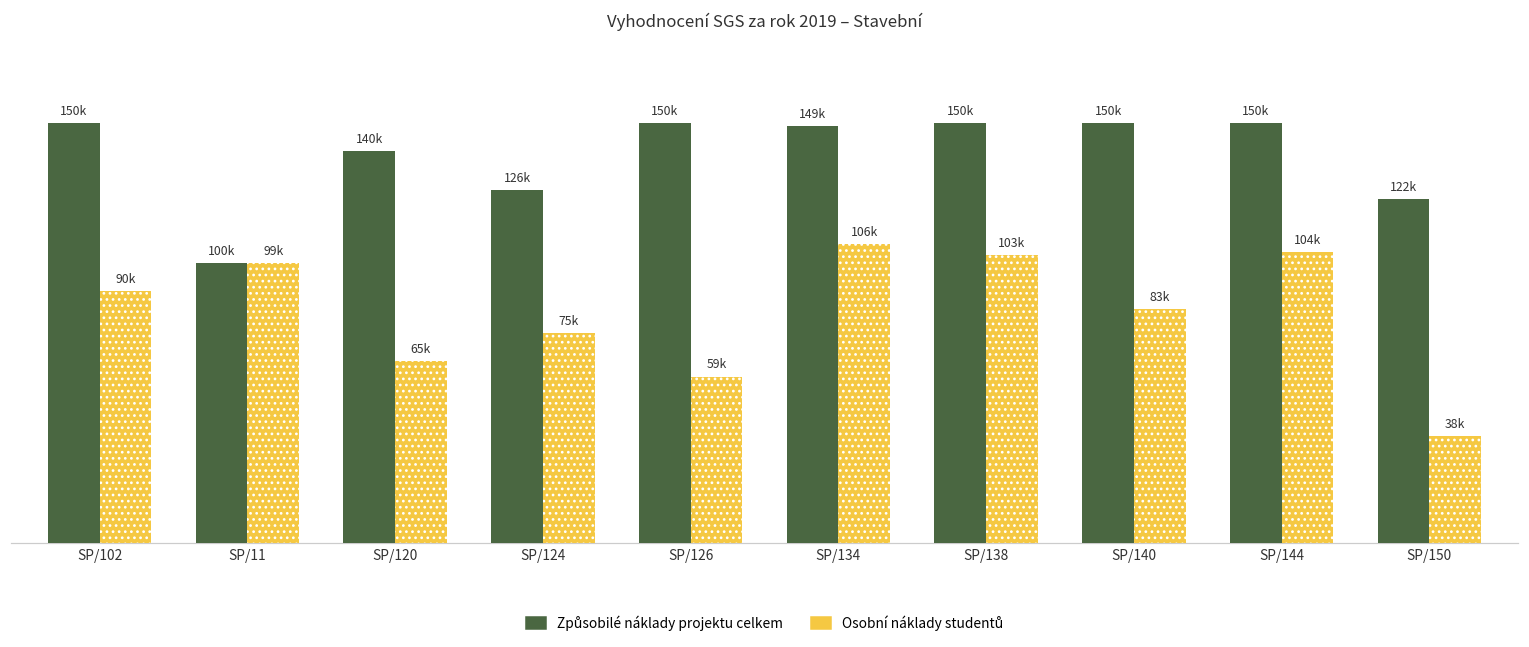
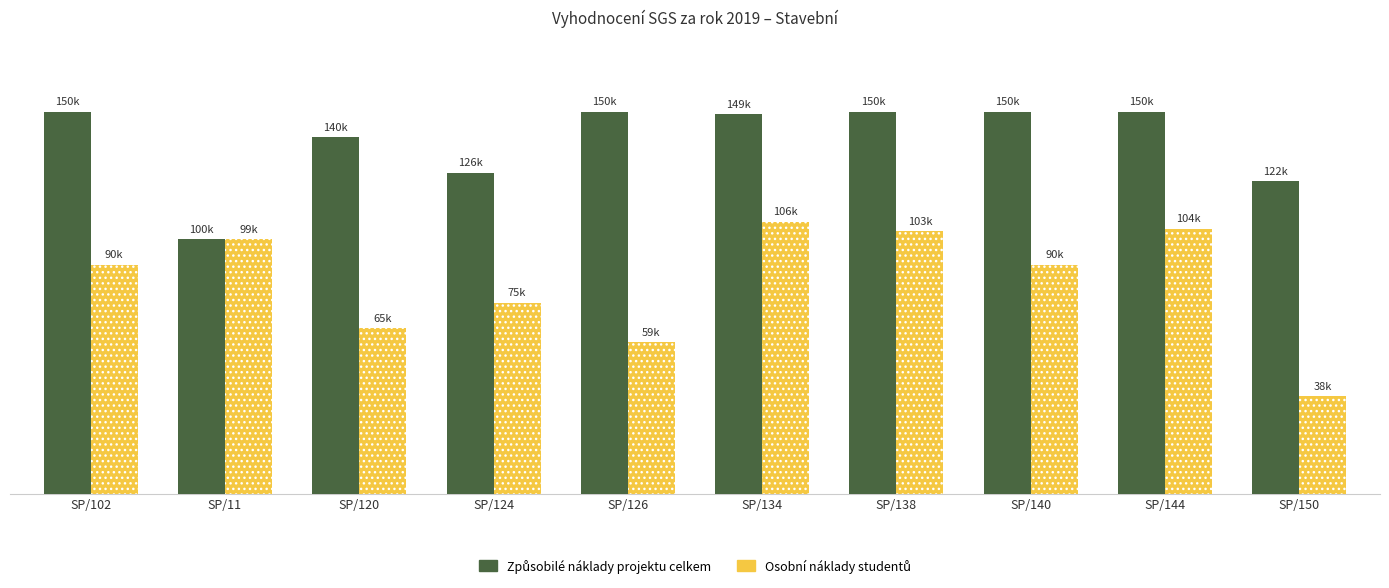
Osobní náklady studentů, SP/140: 83k -> 90k
